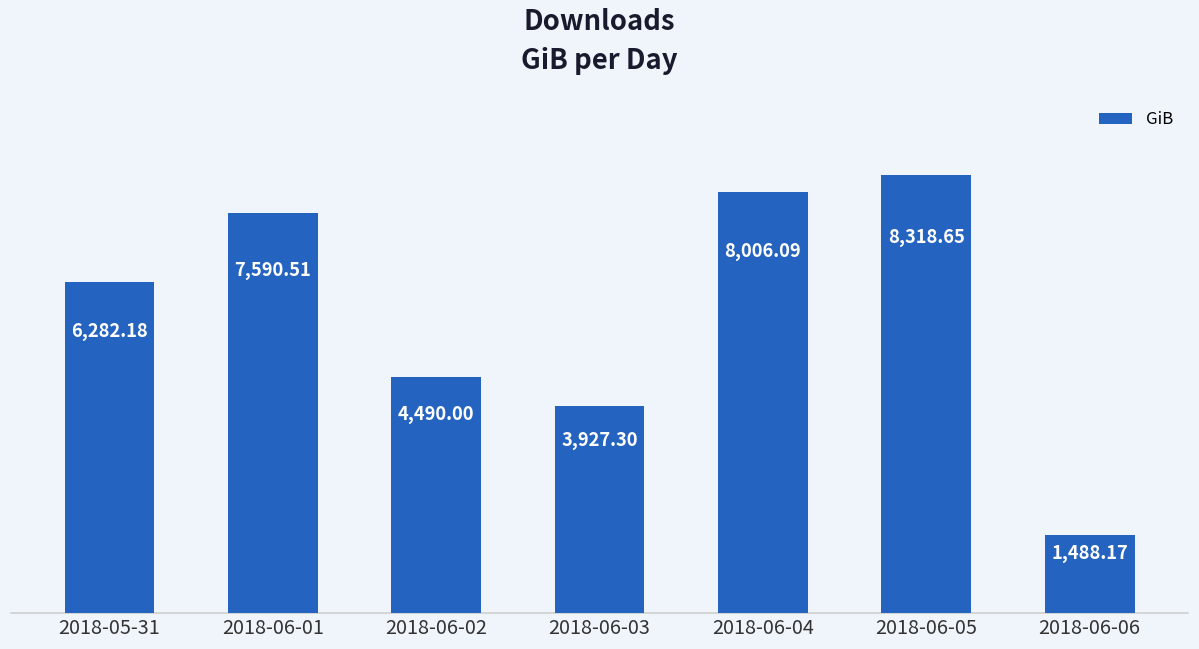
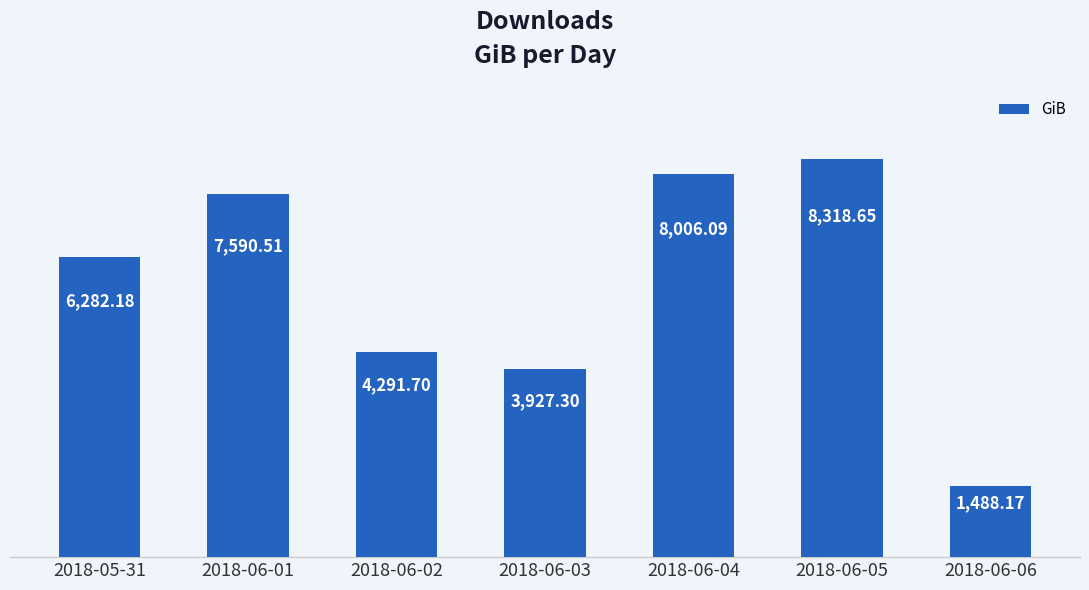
2018-06-02: 4,490.00 -> 4,291.70
